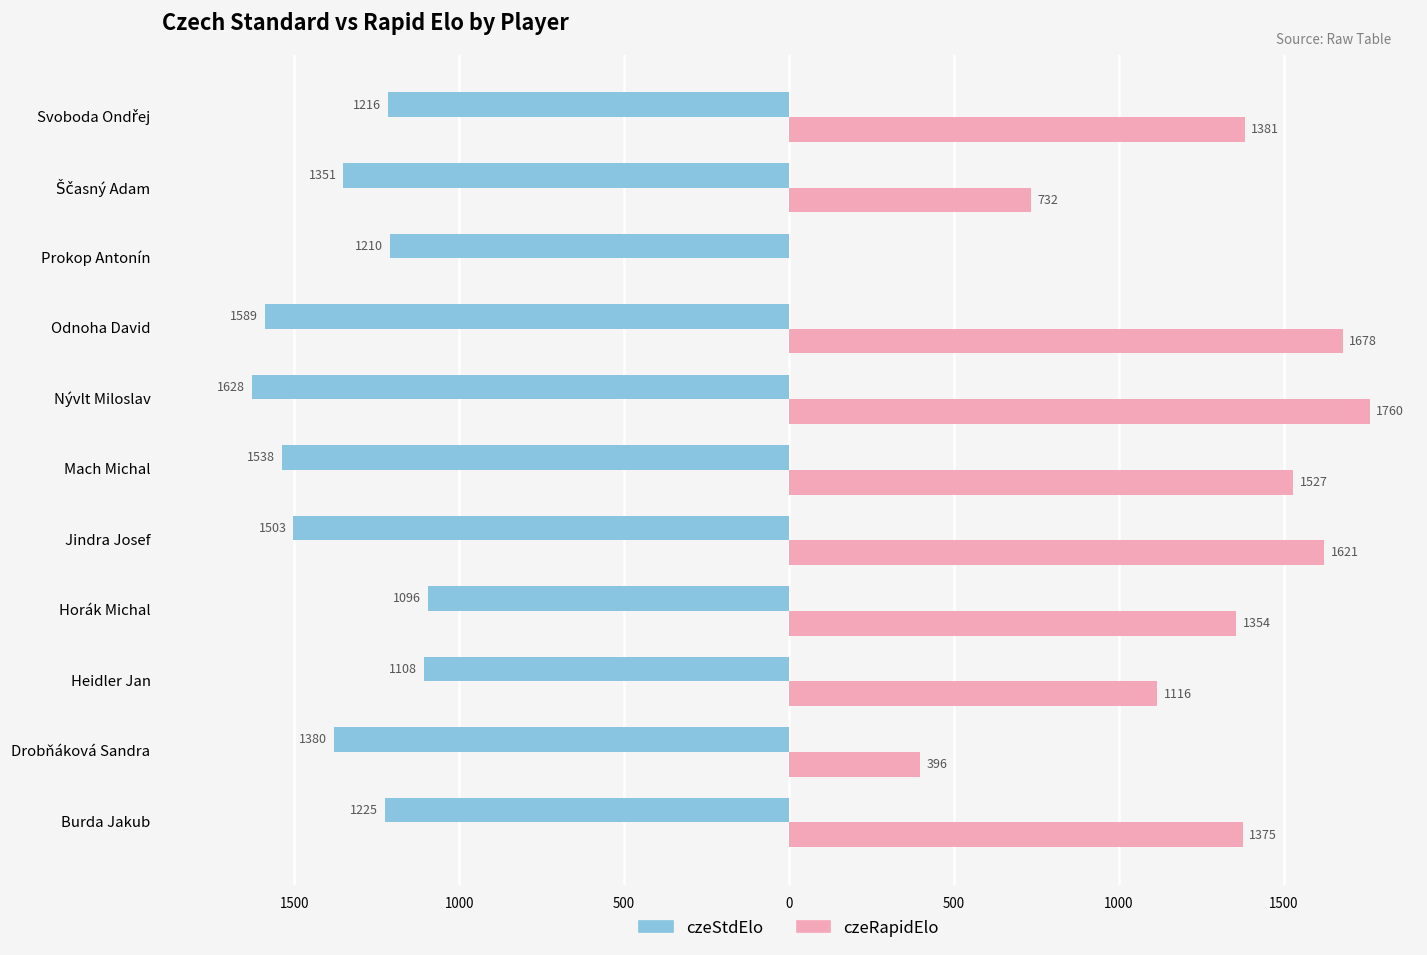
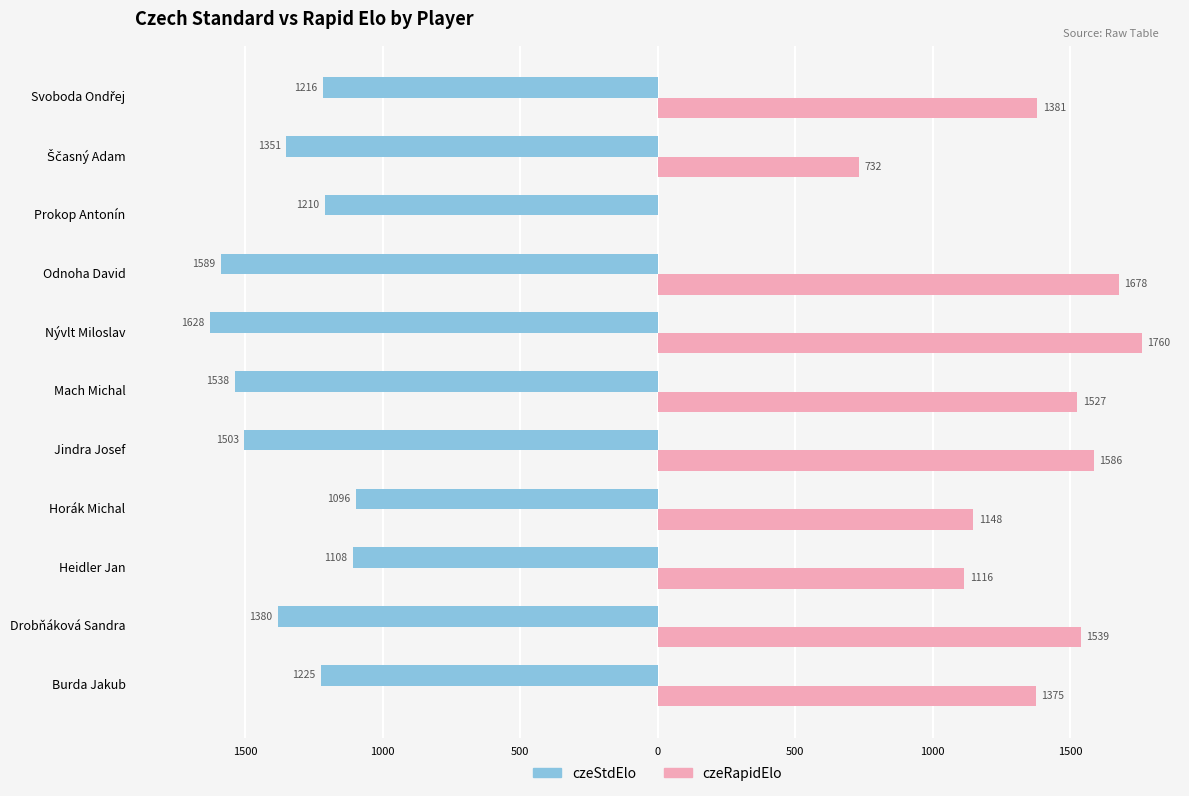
czeRapidElo, Jindra Josef: 1621 -> 1586
czeRapidElo, Horák Michal: 1354 -> 1148
czeRapidElo, Drobňáková Sandra: 396 -> 1539
